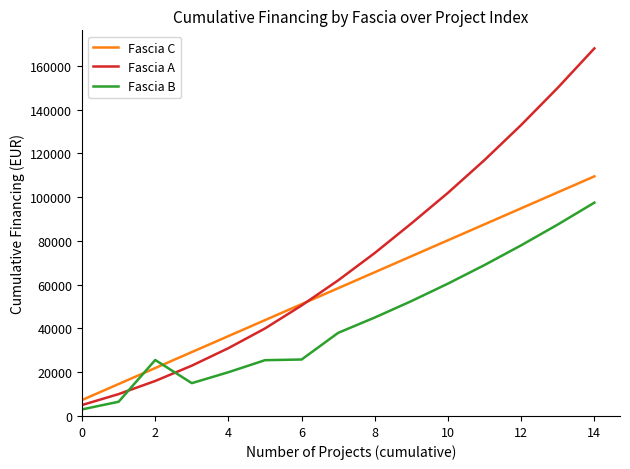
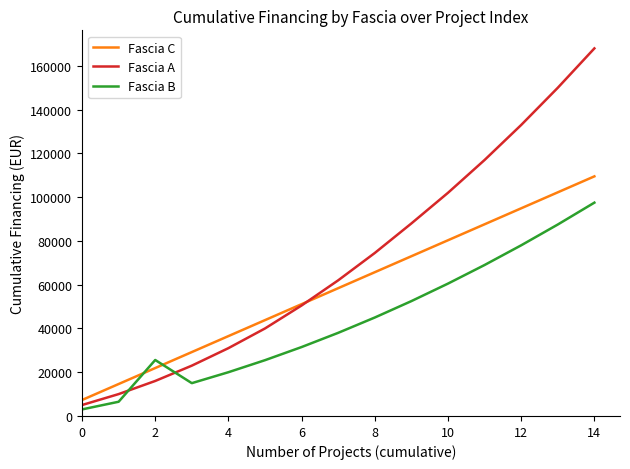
Fascia B, 6: 26000 -> 32000
